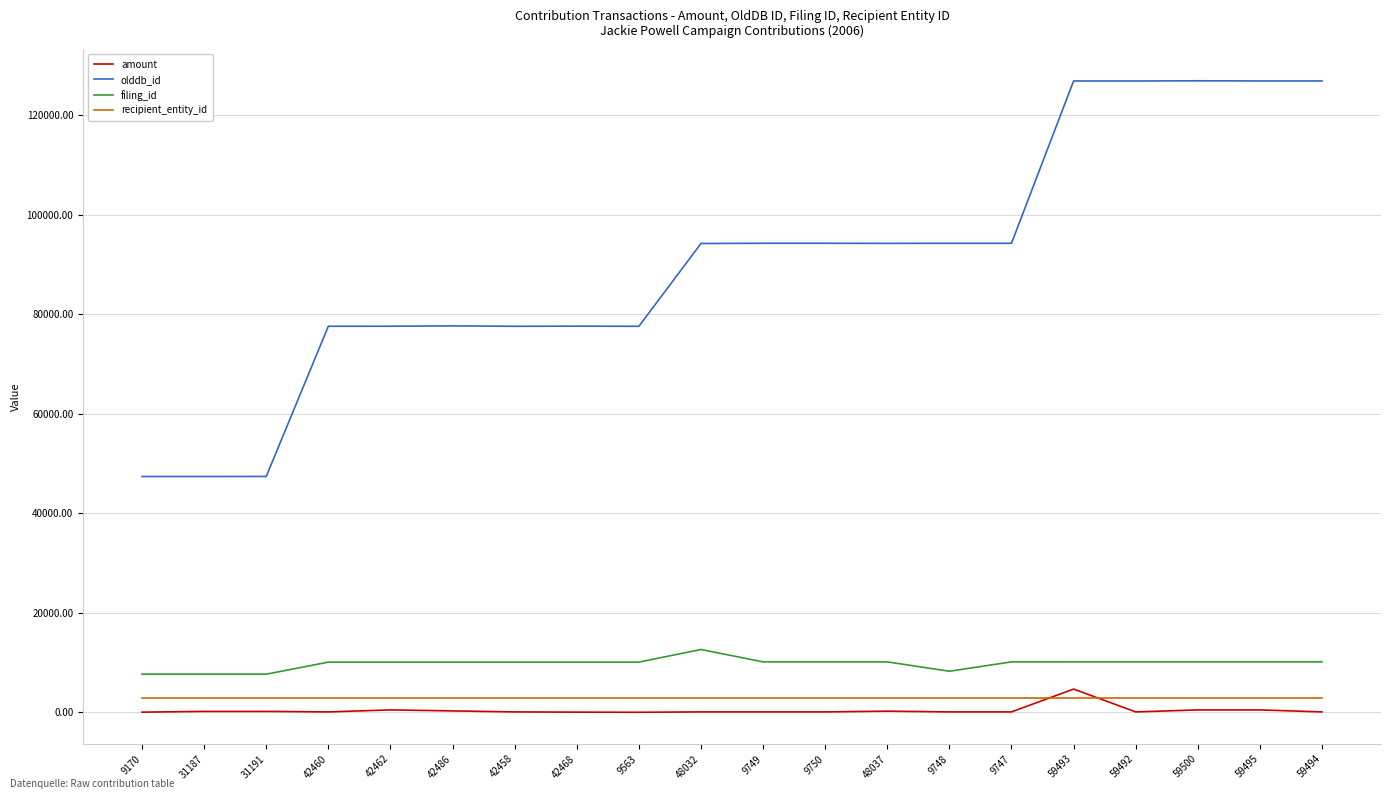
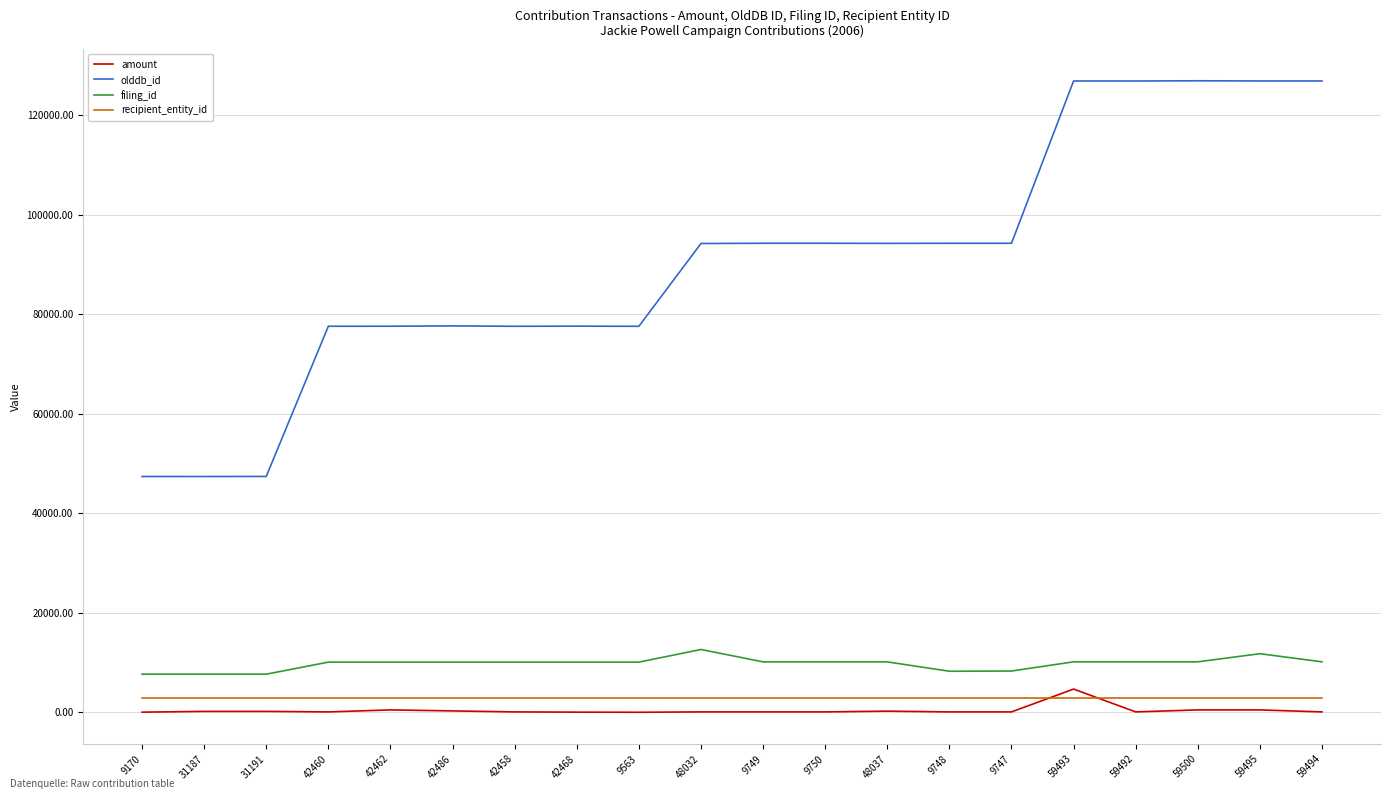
filing_id, 9747: 10000 -> 8000
filing_id, 59495: 10000 -> 12000
